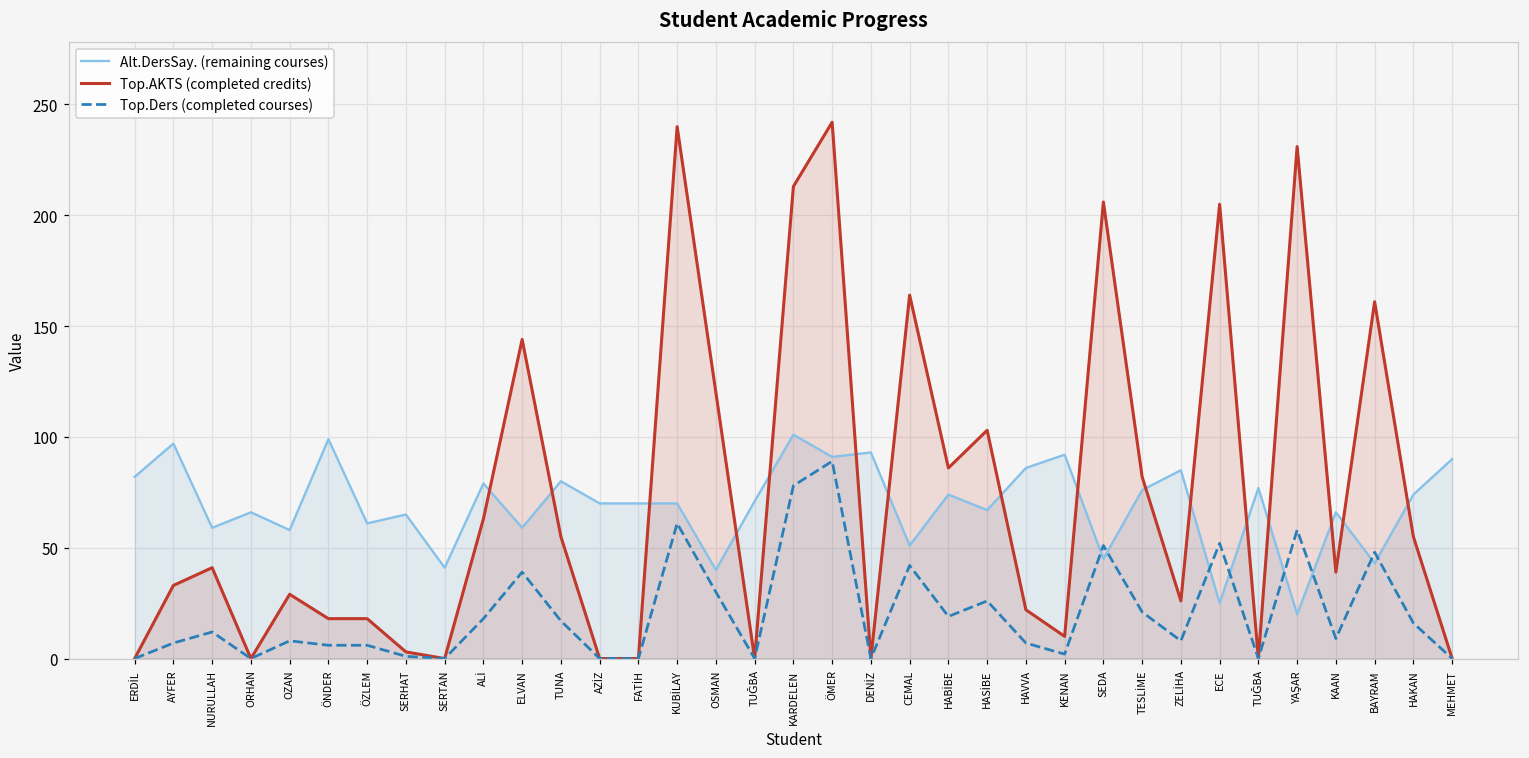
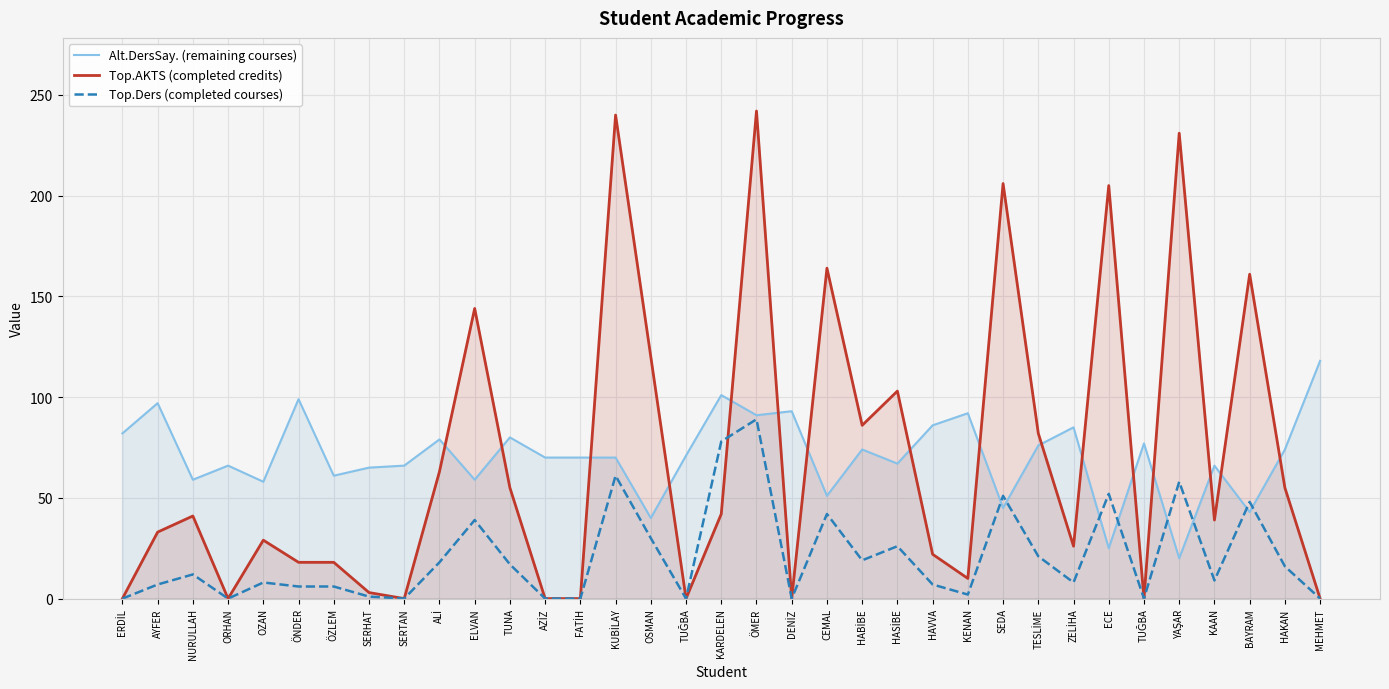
Alt.DersSay. (remaining courses), SERTAN: 41 -> 66
Top.AKTS (completed credits), KARDELEN: 213 -> 42
Alt.DersSay. (remaining courses), MEHMET: 90 -> 118
